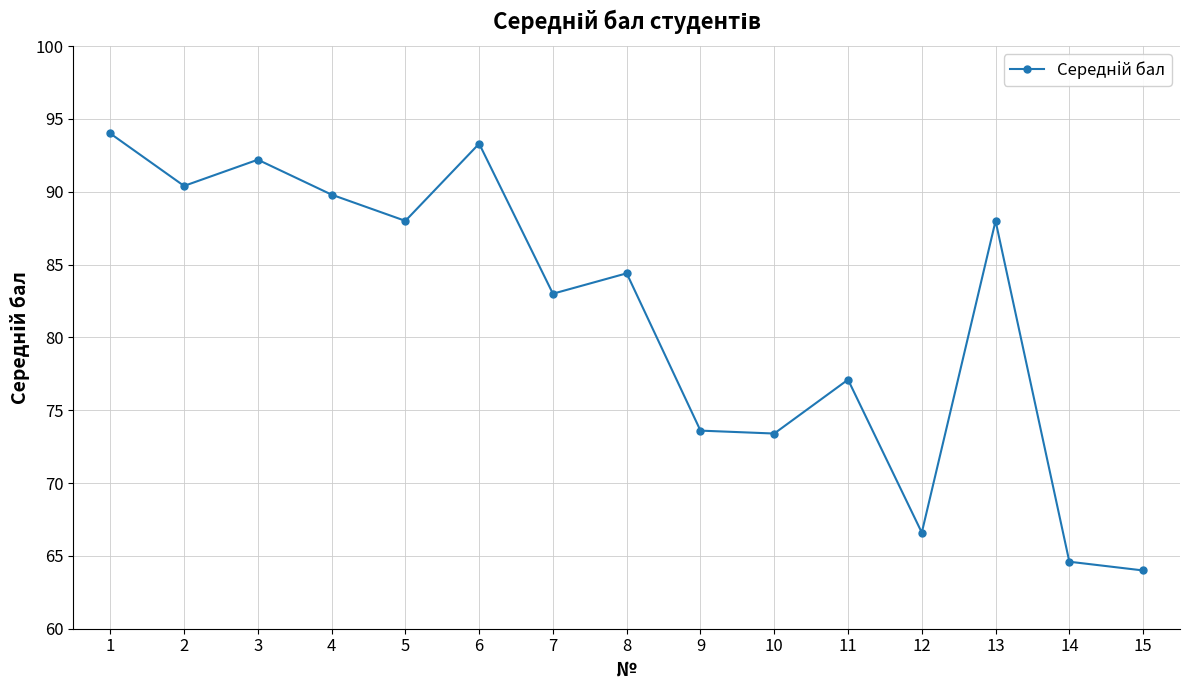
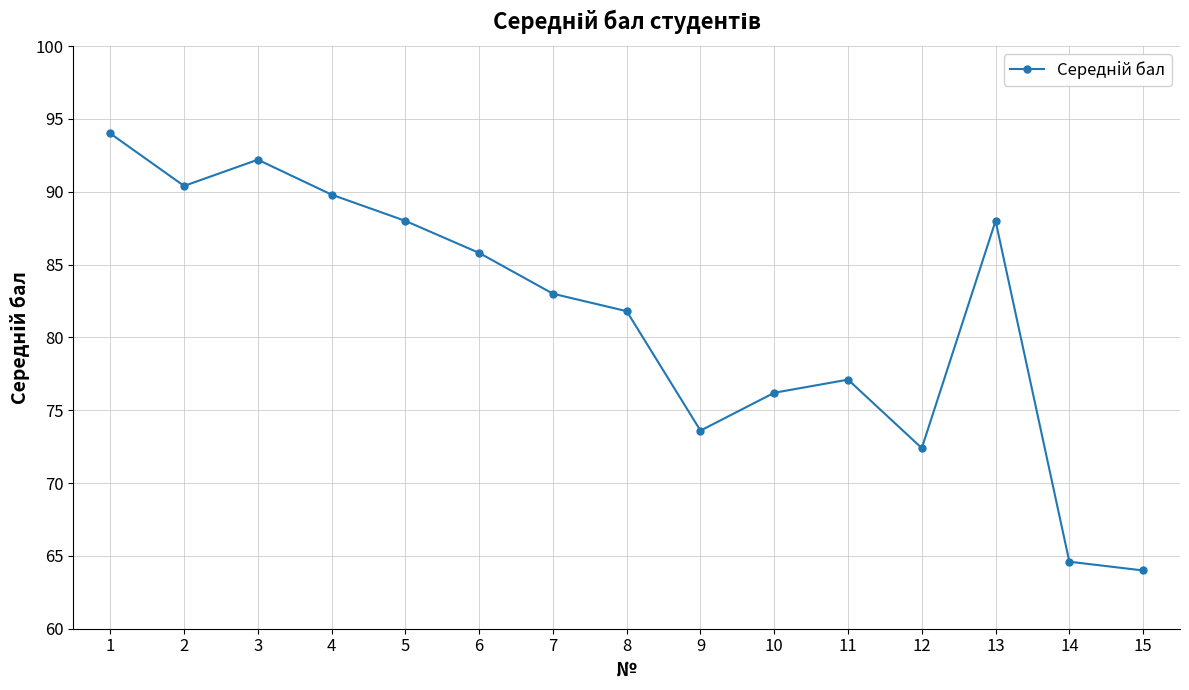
6: 93.3 -> 85.8
8: 84.4 -> 81.8
10: 73.4 -> 76.2
12: 66.6 -> 72.4
